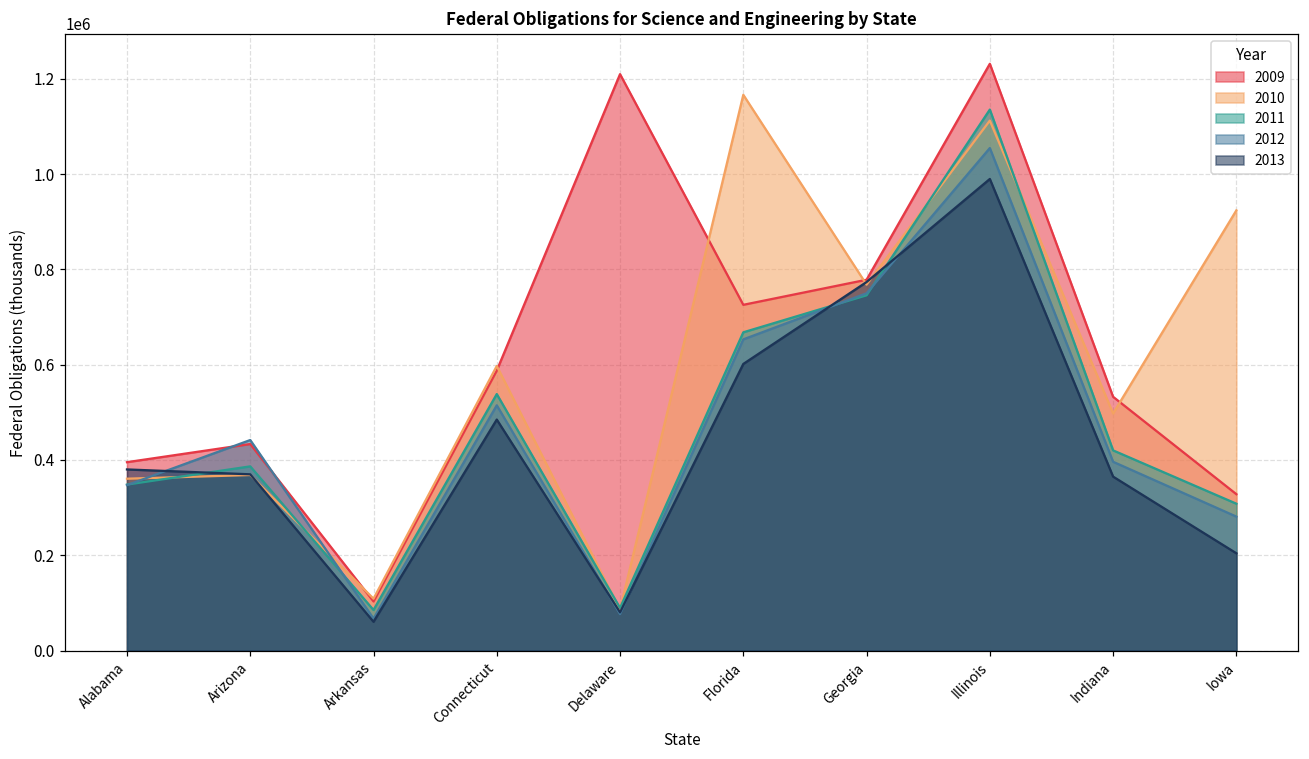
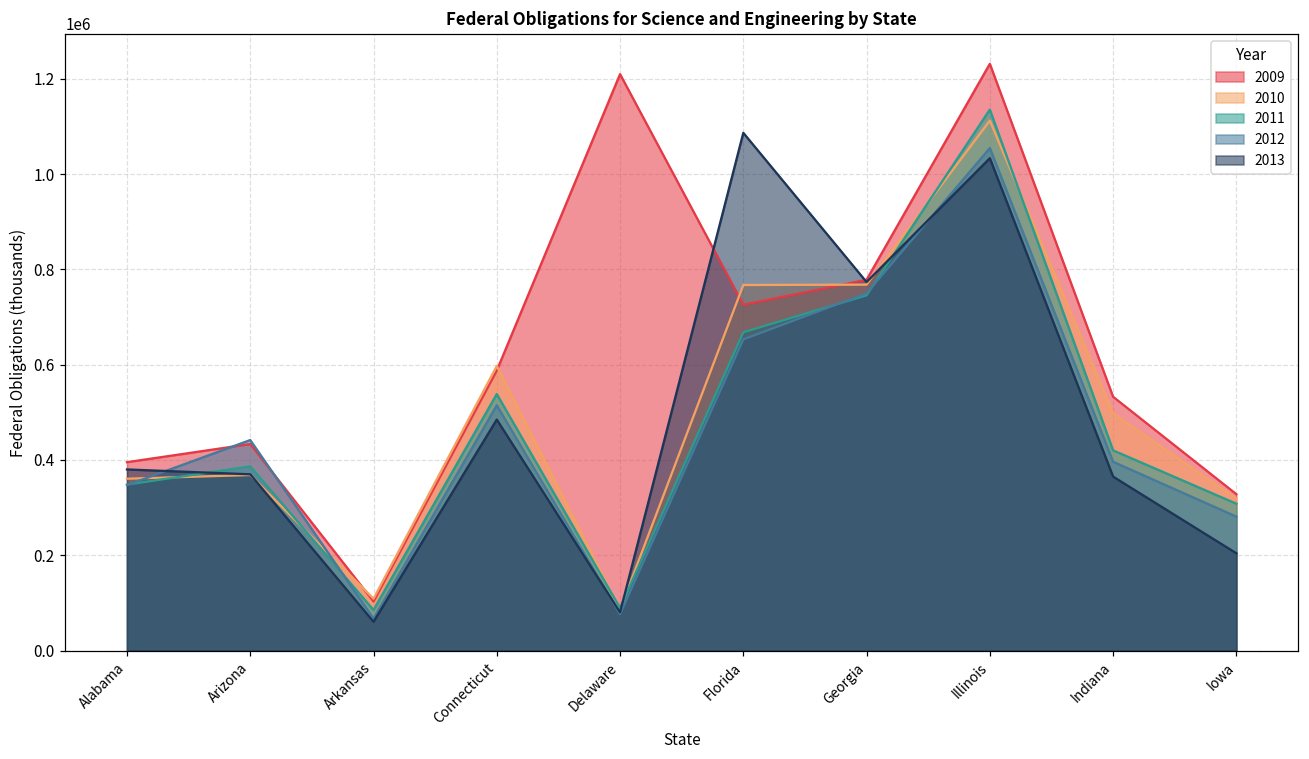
2010, Florida: 1170000 -> 770000
2013, Florida: 600000 -> 1090000
2013, Illinois: 990000 -> 1030000
2010, Iowa: 920000 -> 320000
